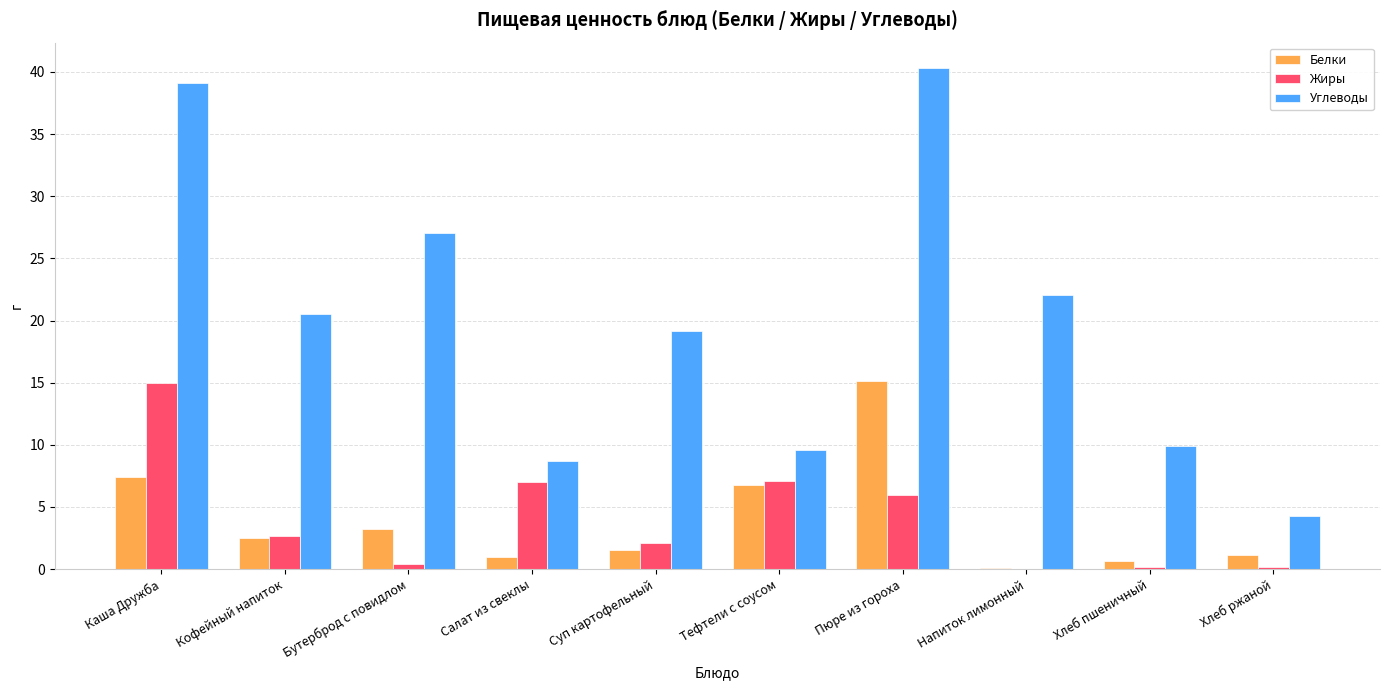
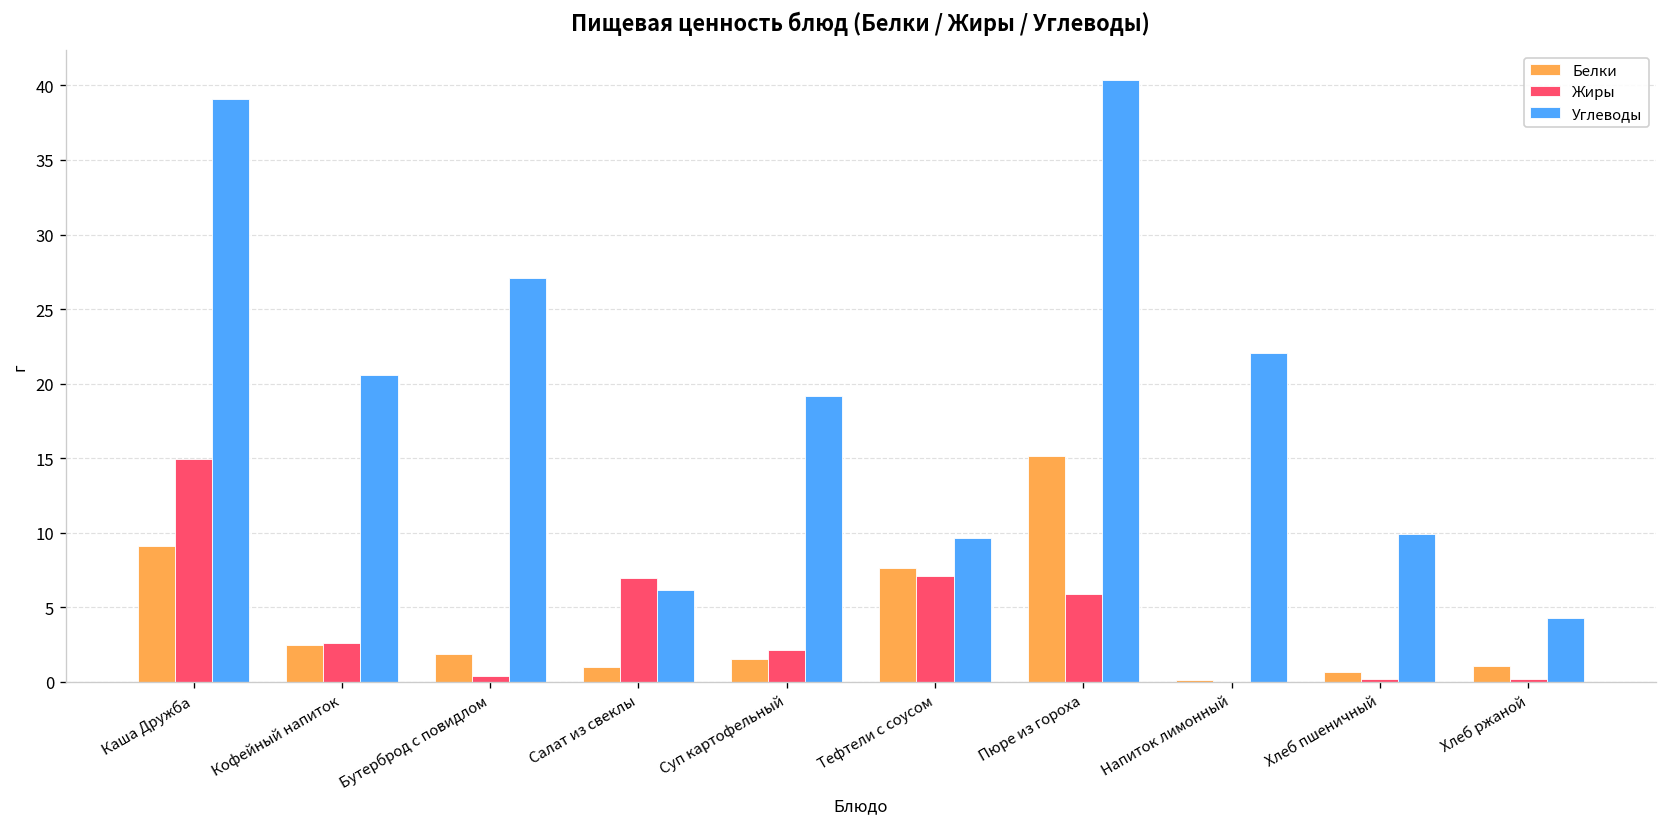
Белки, Каша Дружба: 7.4 -> 9.1
Белки, Бутерброд с повидлом: 3.3 -> 1.9
Углеводы, Салат из свеклы: 8.7 -> 6.2
Белки, Тефтели с соусом: 6.8 -> 7.6
